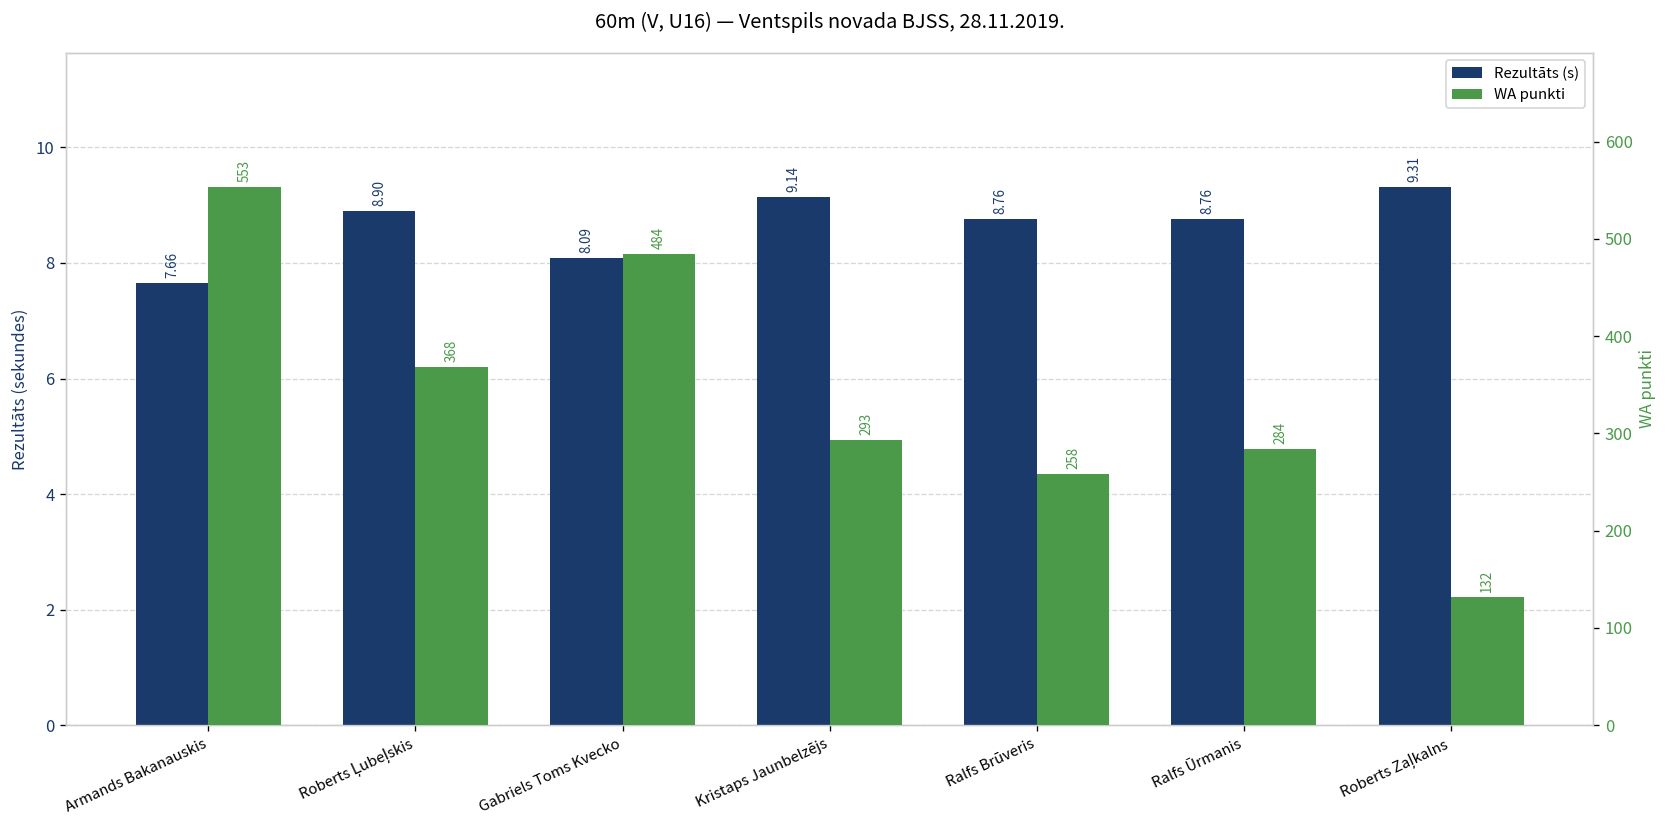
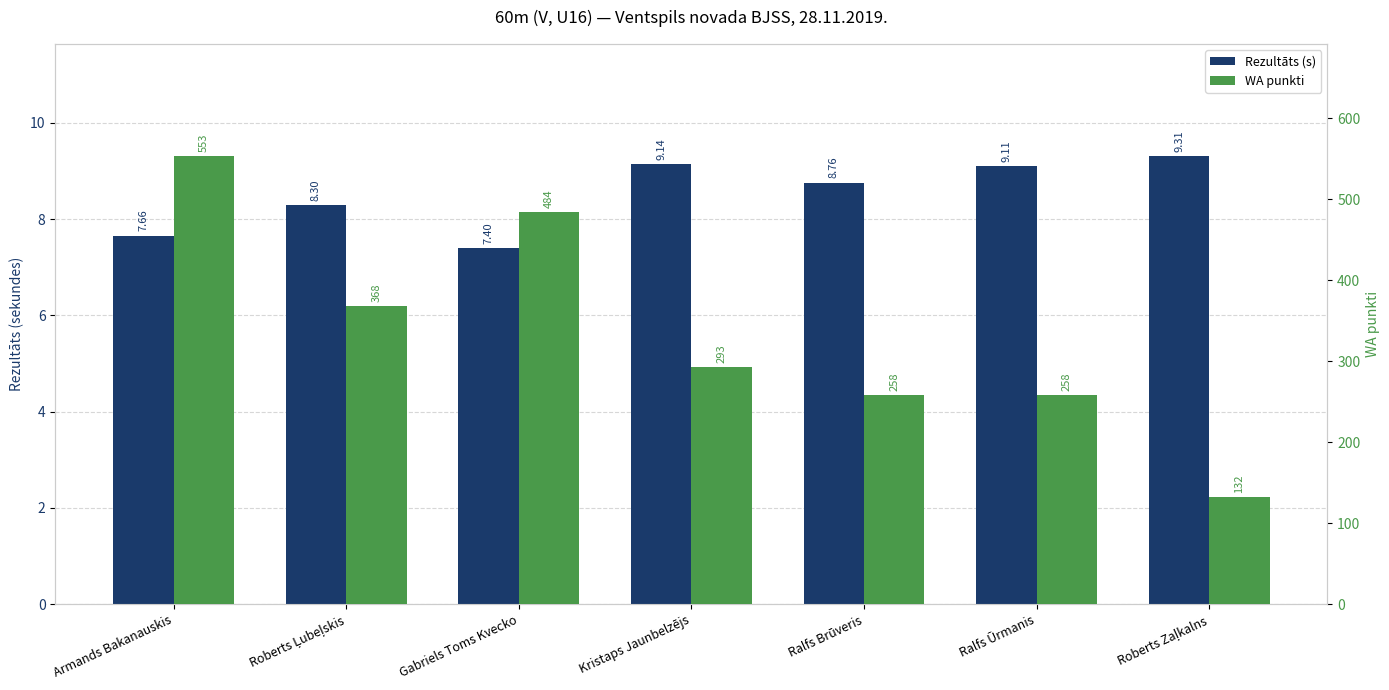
Rezultāts (s), Roberts Ļubeļskis: 8.90 -> 8.30
Rezultāts (s), Gabriels Toms Kvecko: 8.09 -> 7.40
Rezultāts (s), Ralfs Ūrmanis: 8.76 -> 9.11
WA punkti, Ralfs Ūrmanis: 284 -> 258
